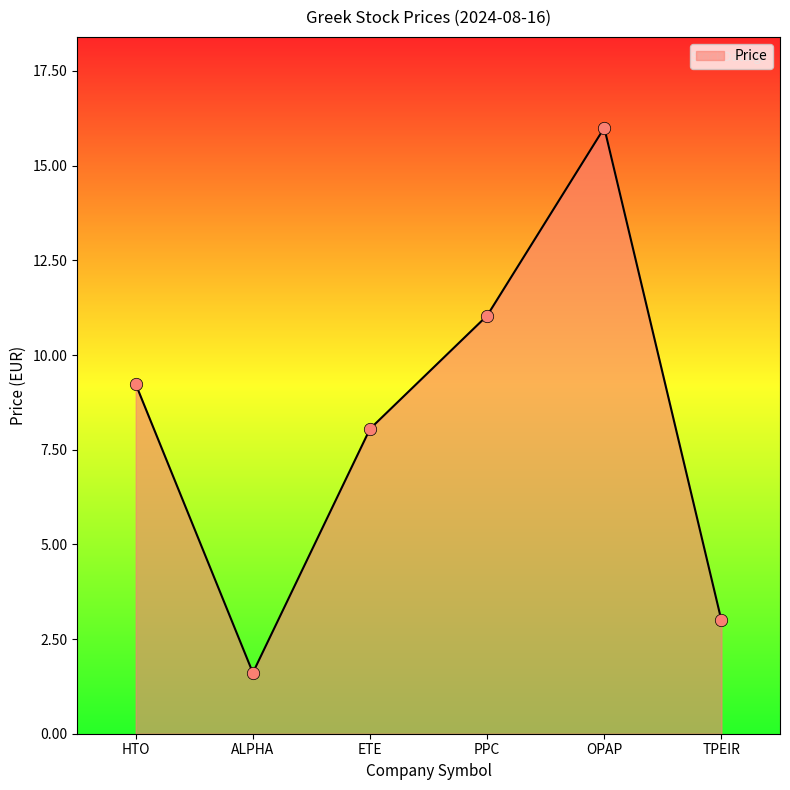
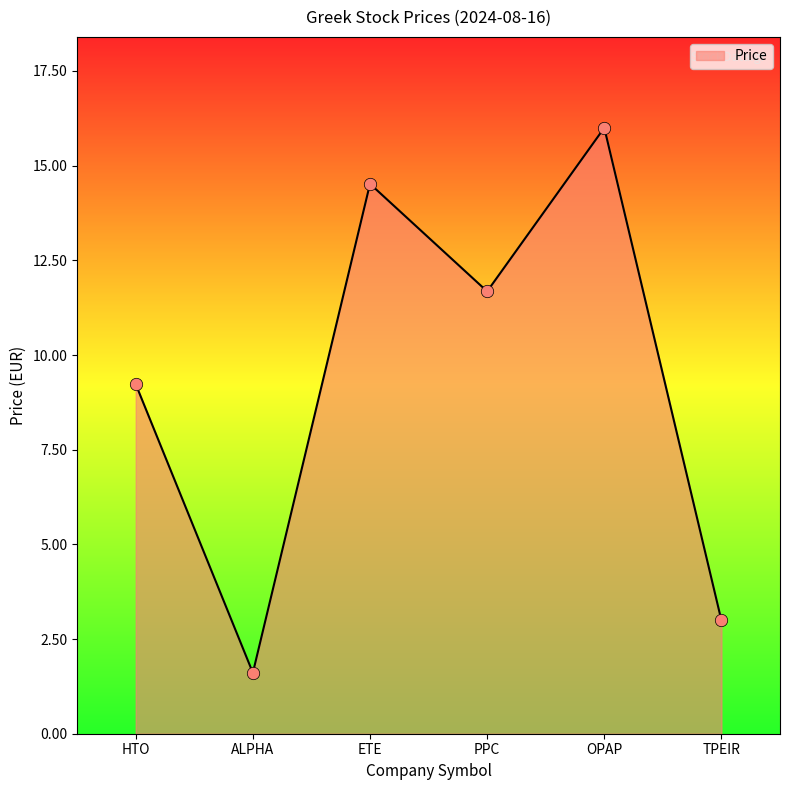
ETE: 8.1 -> 14.5
PPC: 11.0 -> 11.7
